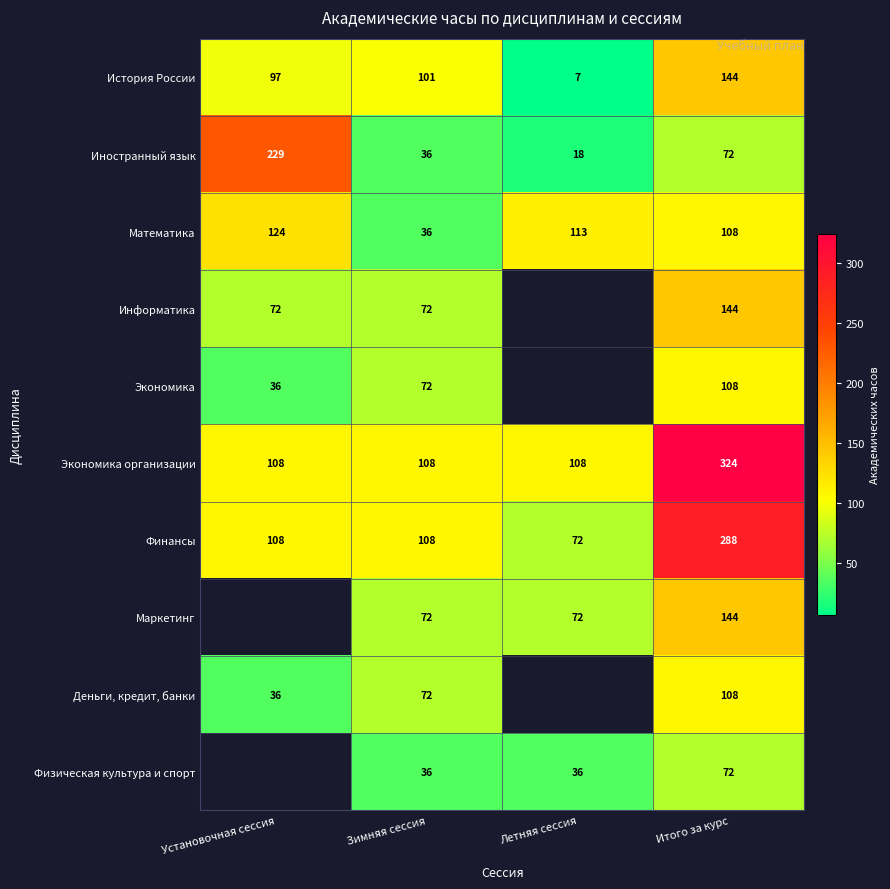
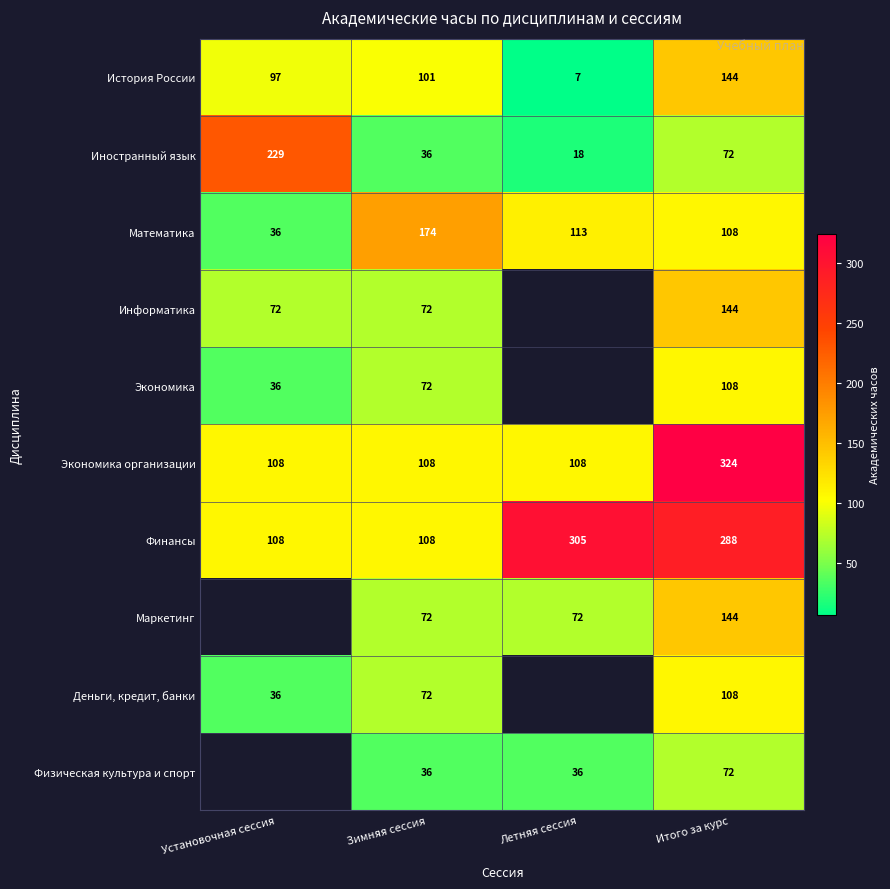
Математика, Установочная сессия: 124 -> 36
Математика, Зимняя сессия: 36 -> 174
Финансы, Летняя сессия: 72 -> 305
